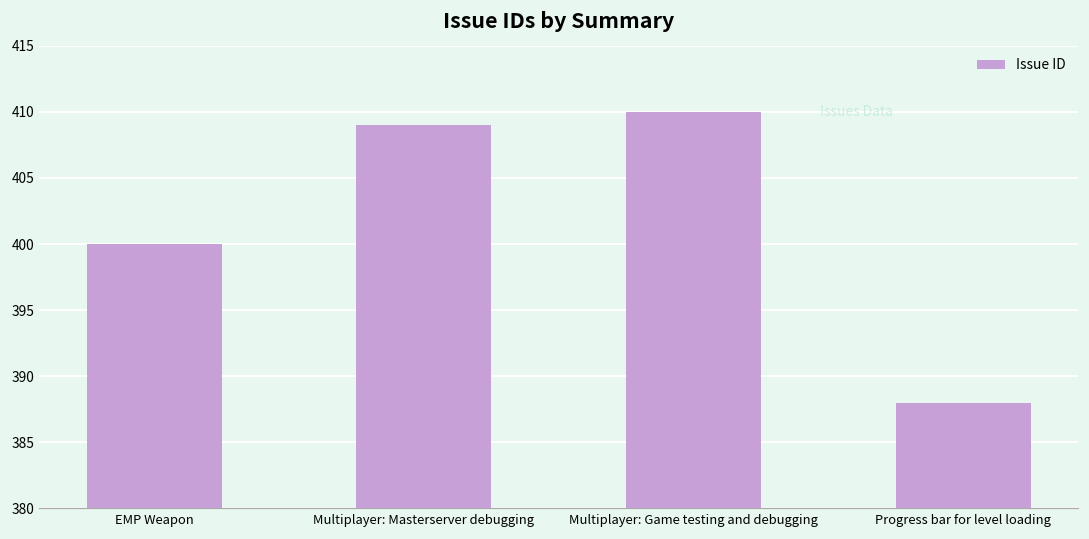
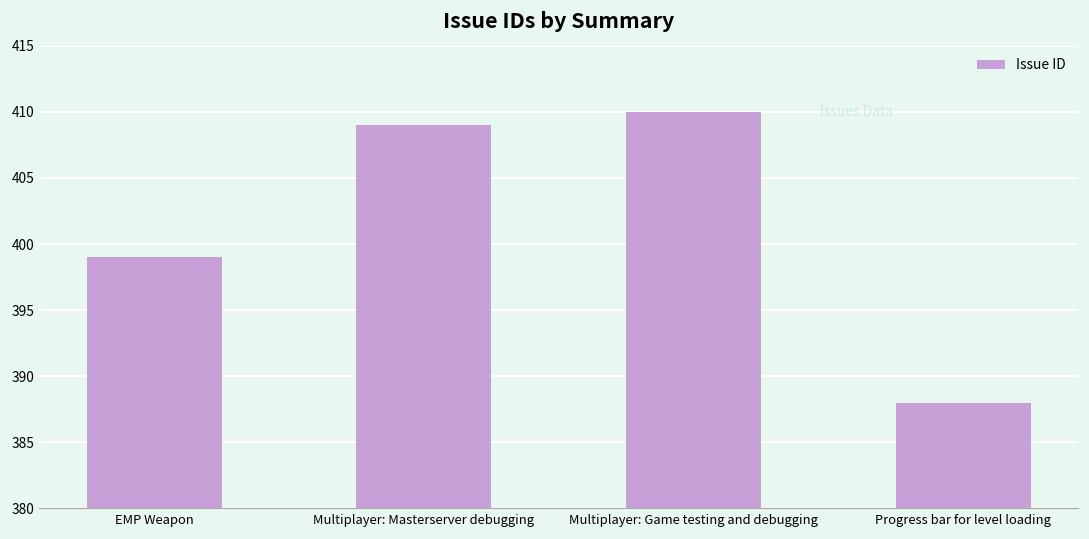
EMP Weapon: 400 -> 399
